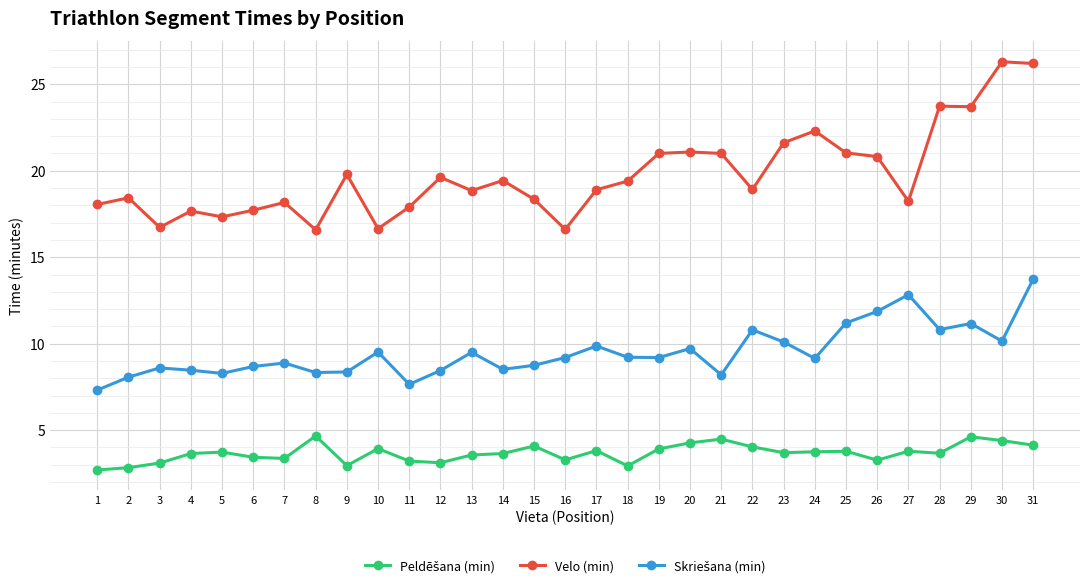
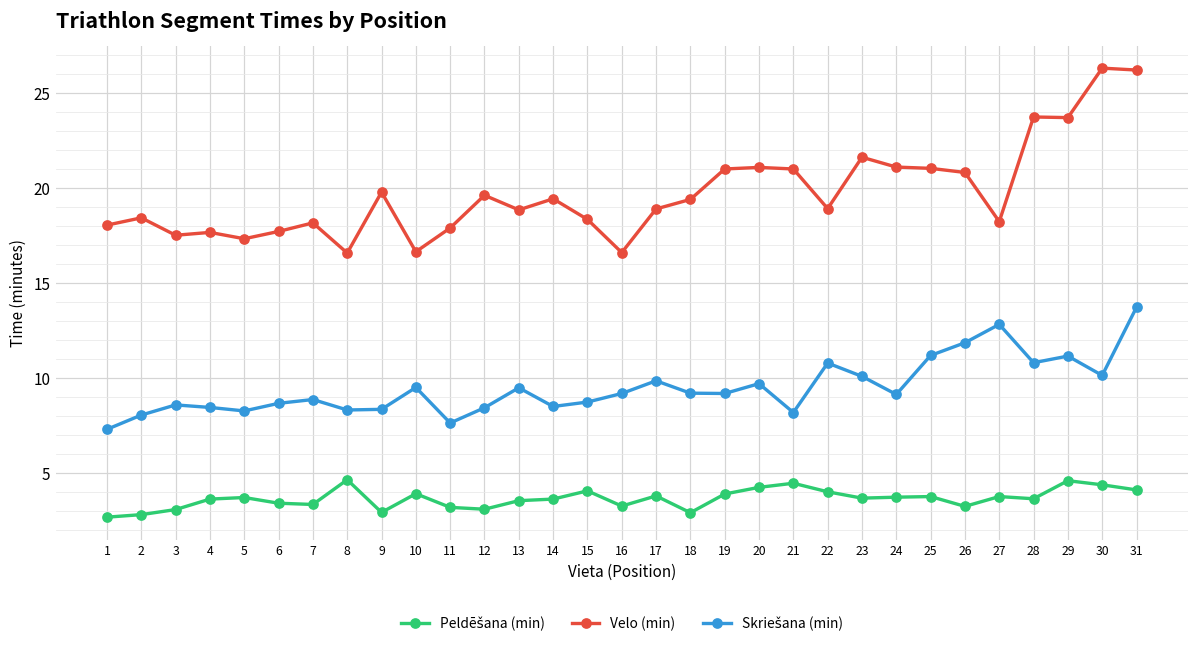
Velo (min), 3: 16.7 -> 17.5
Velo (min), 24: 22.3 -> 21.1
